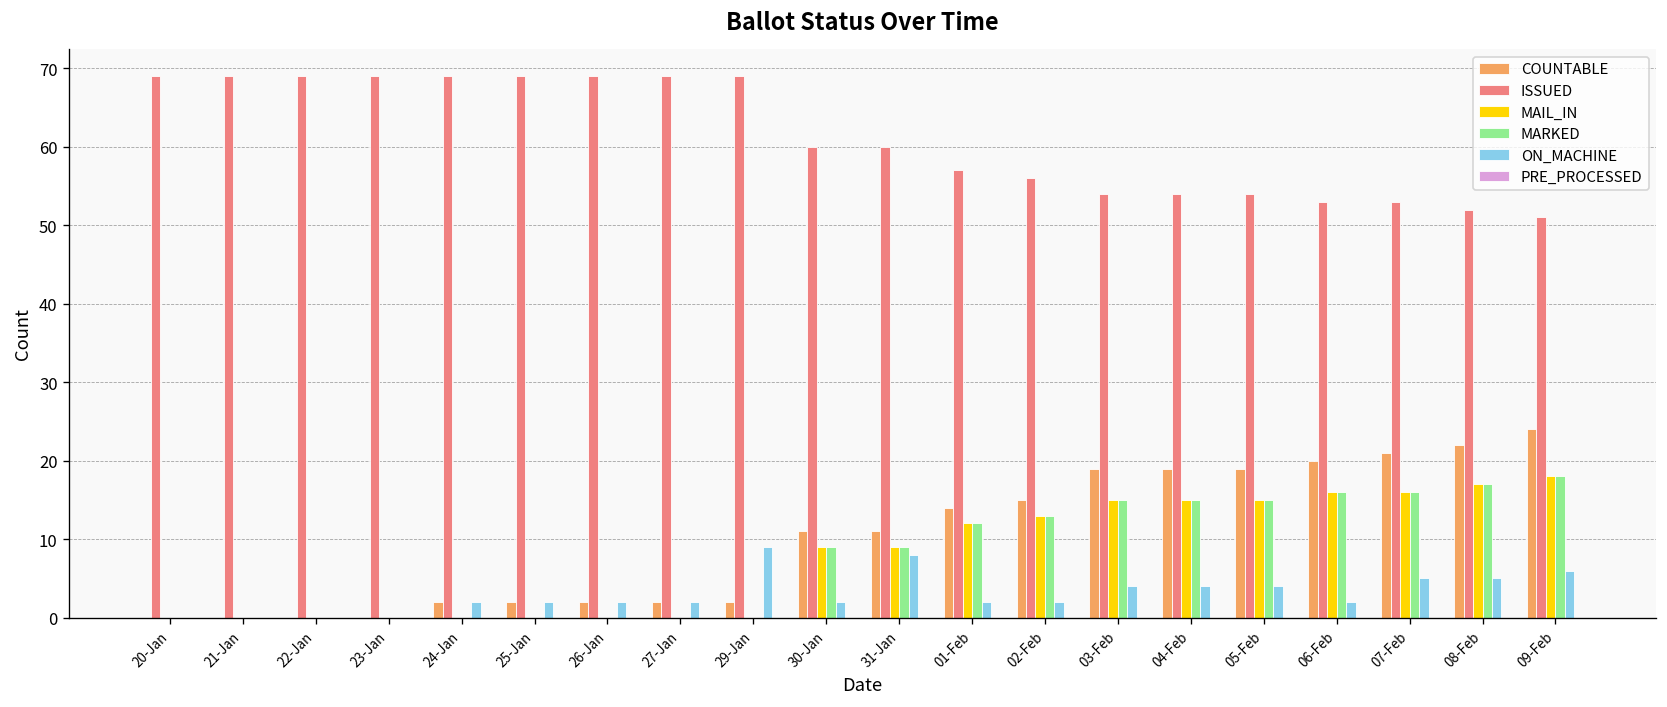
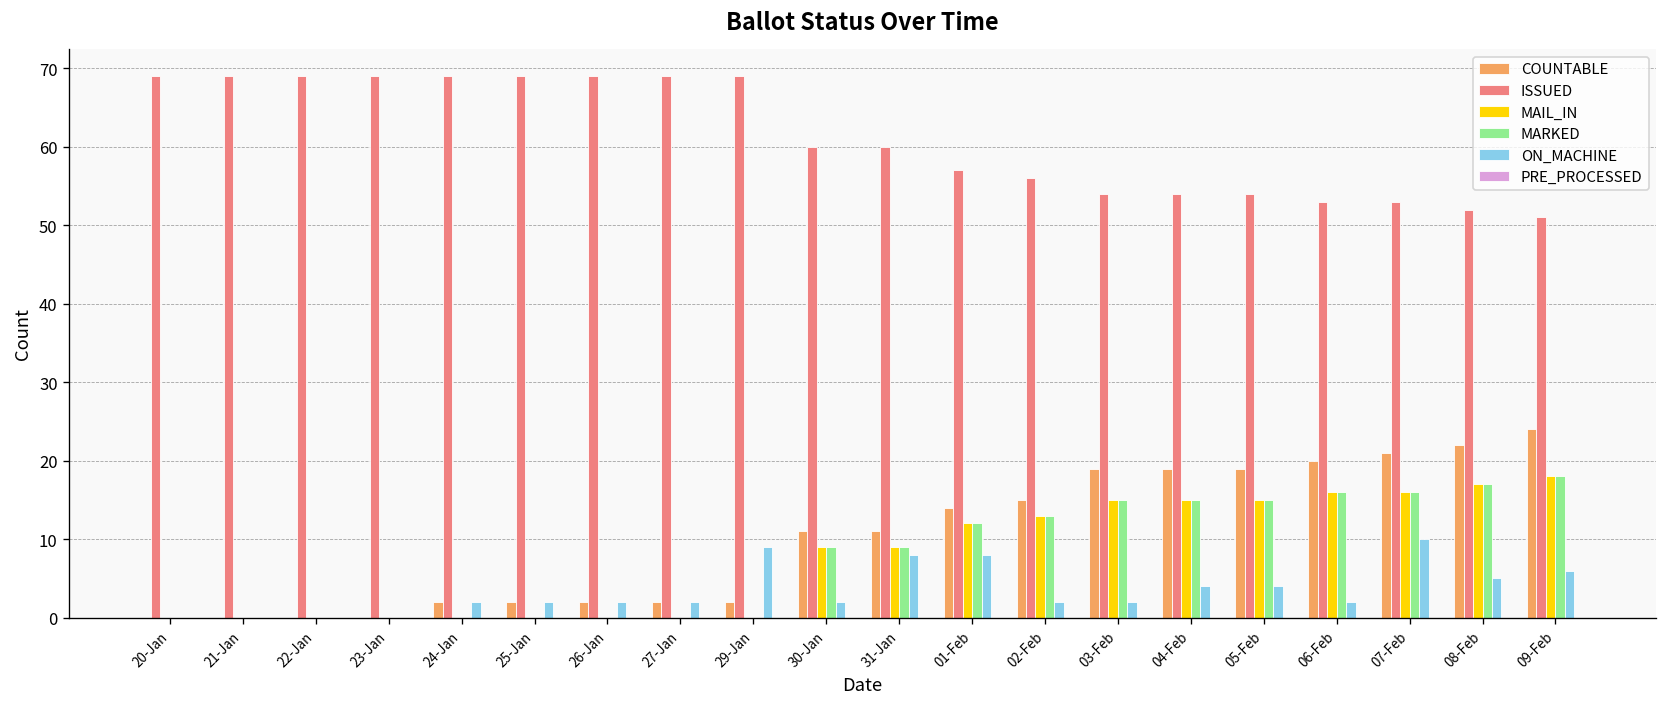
ON_MACHINE, 01-Feb: 2 -> 8
ON_MACHINE, 03-Feb: 4 -> 2
ON_MACHINE, 07-Feb: 5 -> 10
